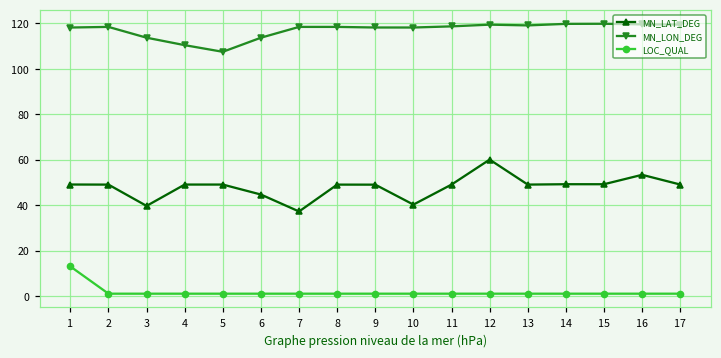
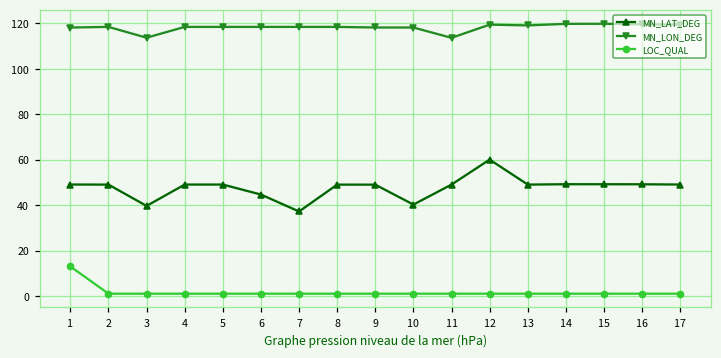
MN_LON_DEG, 4: 110 -> 118
MN_LON_DEG, 5: 108 -> 118
MN_LON_DEG, 6: 114 -> 118
MN_LON_DEG, 11: 119 -> 114
MN_LAT_DEG, 16: 53 -> 49
